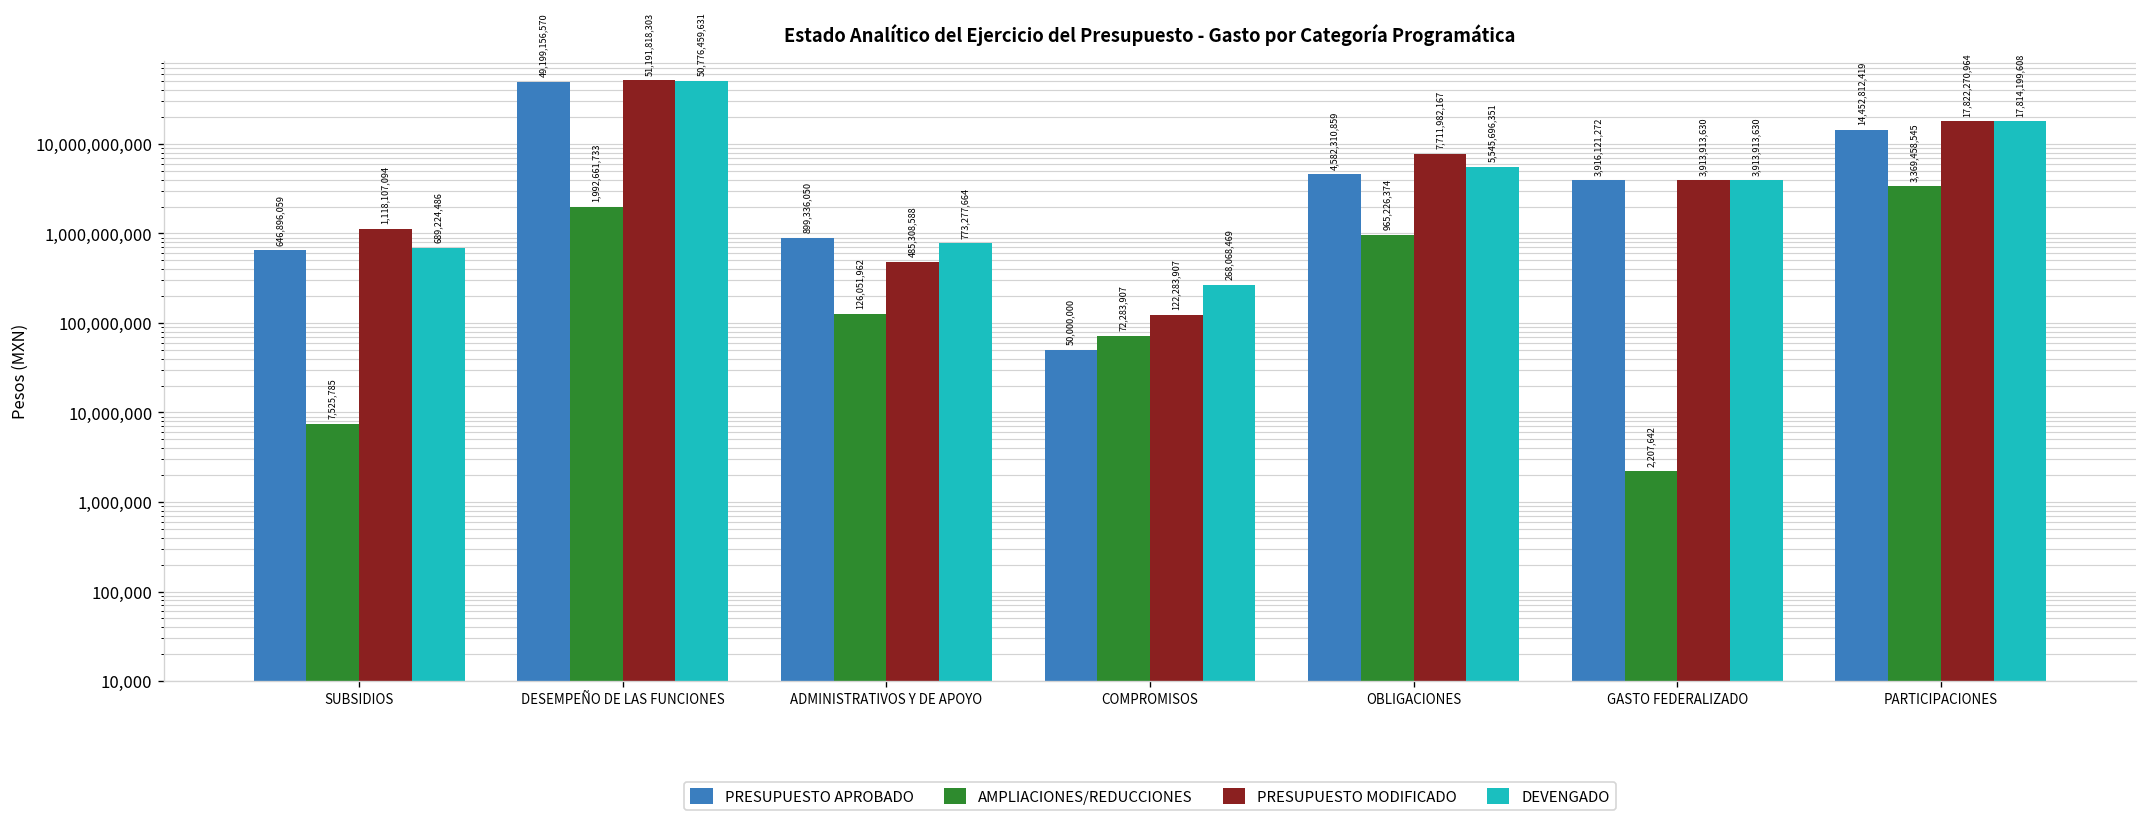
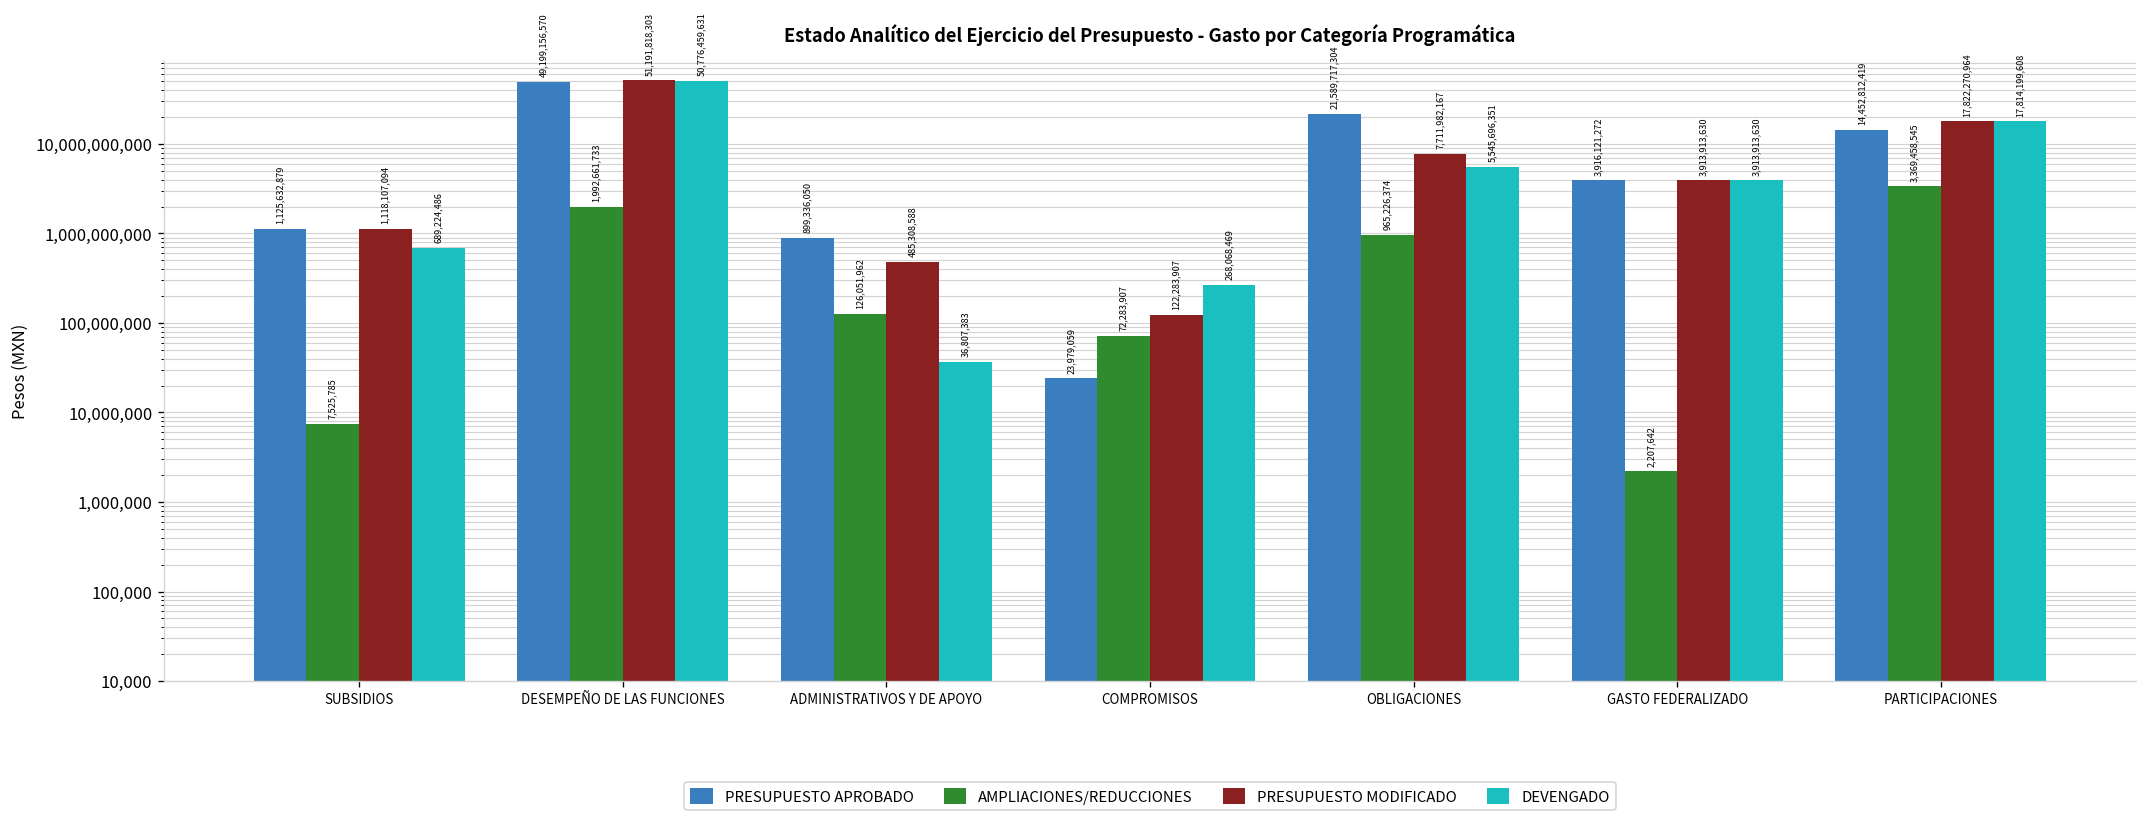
PRESUPUESTO APROBADO, SUBSIDIOS: 646,896,059 -> 1,125,632,879
DEVENGADO, ADMINISTRATIVOS Y DE APOYO: 773,277,664 -> 36,807,383
PRESUPUESTO APROBADO, COMPROMISOS: 50,000,000 -> 23,979,059
PRESUPUESTO APROBADO, OBLIGACIONES: 4,582,310,859 -> 21,589,717,304
